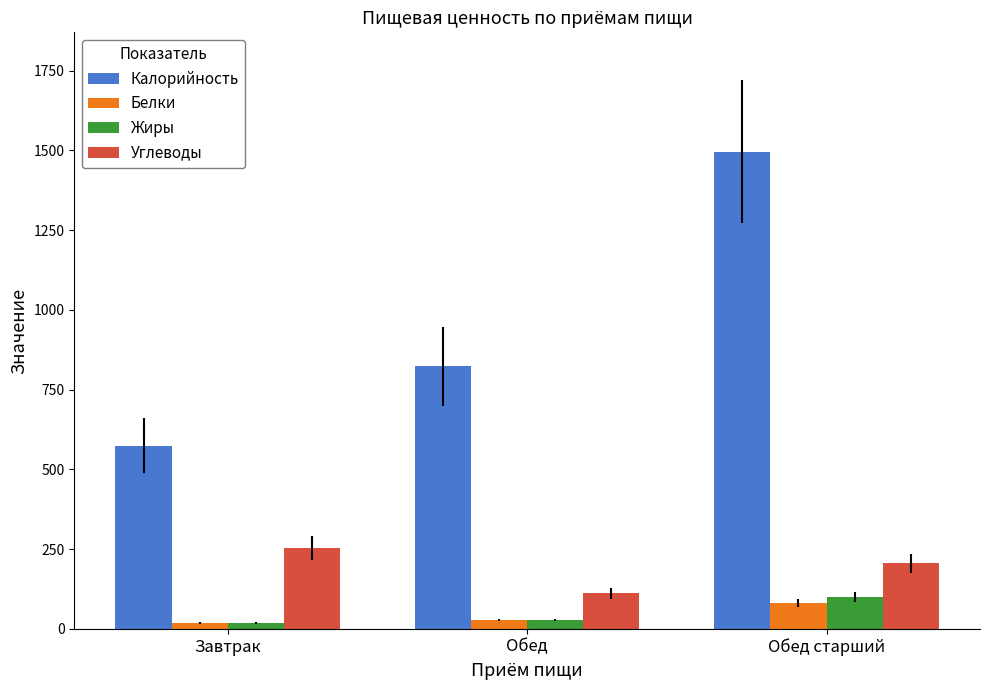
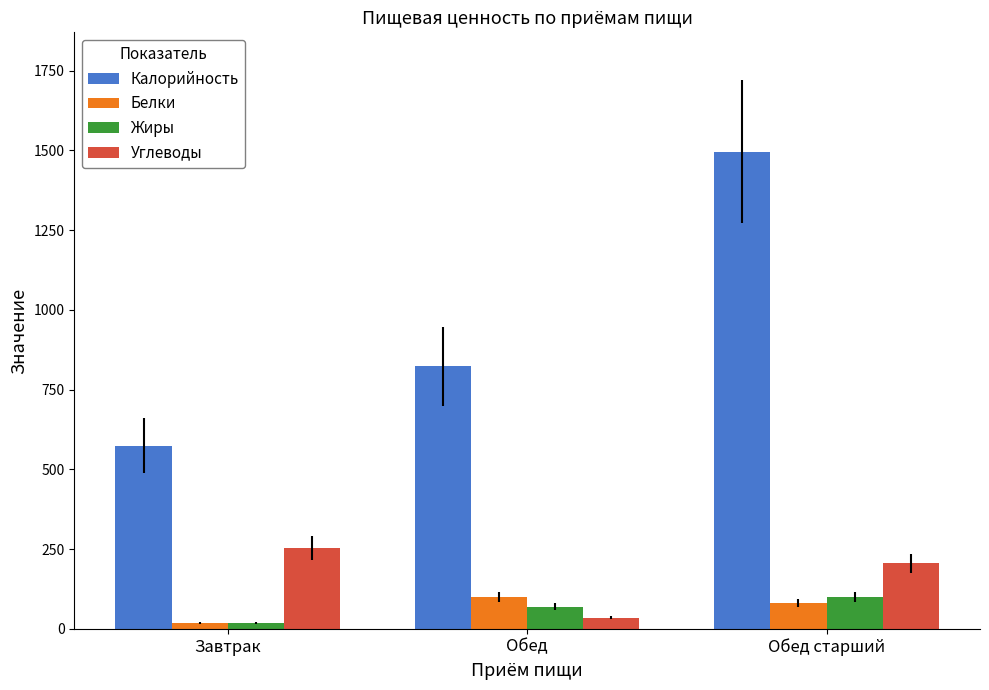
Белки, Обед: 30 -> 100
Жиры, Обед: 30 -> 70
Углеводы, Обед: 110 -> 40
